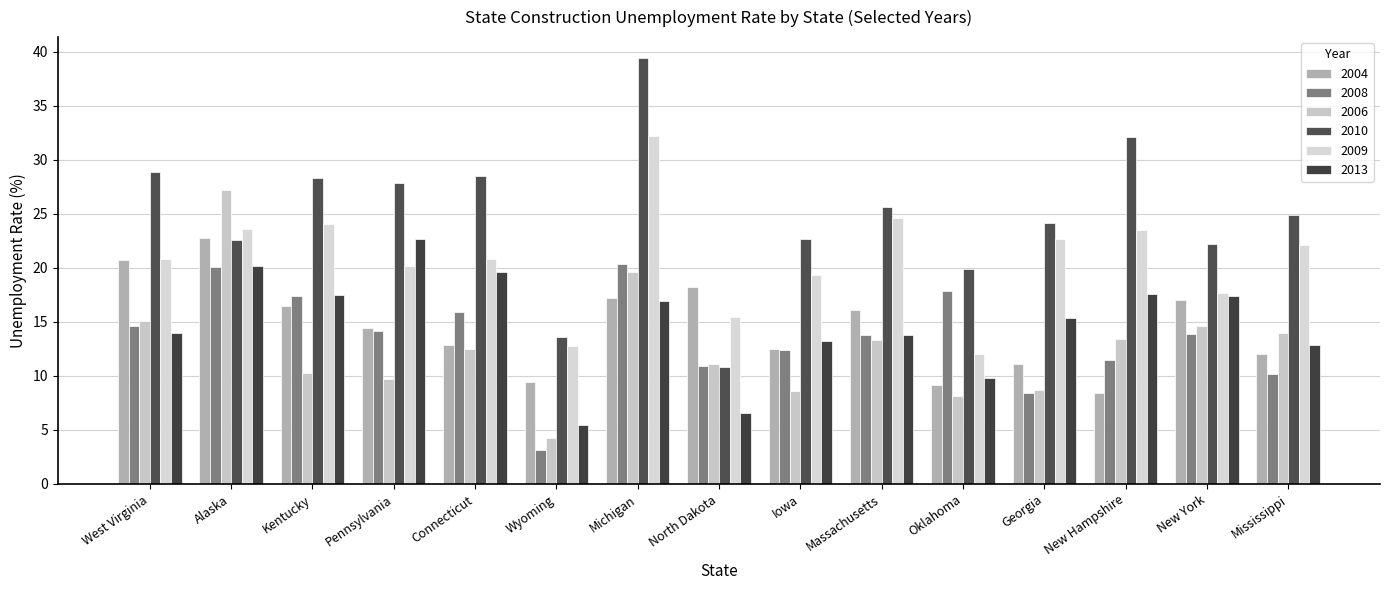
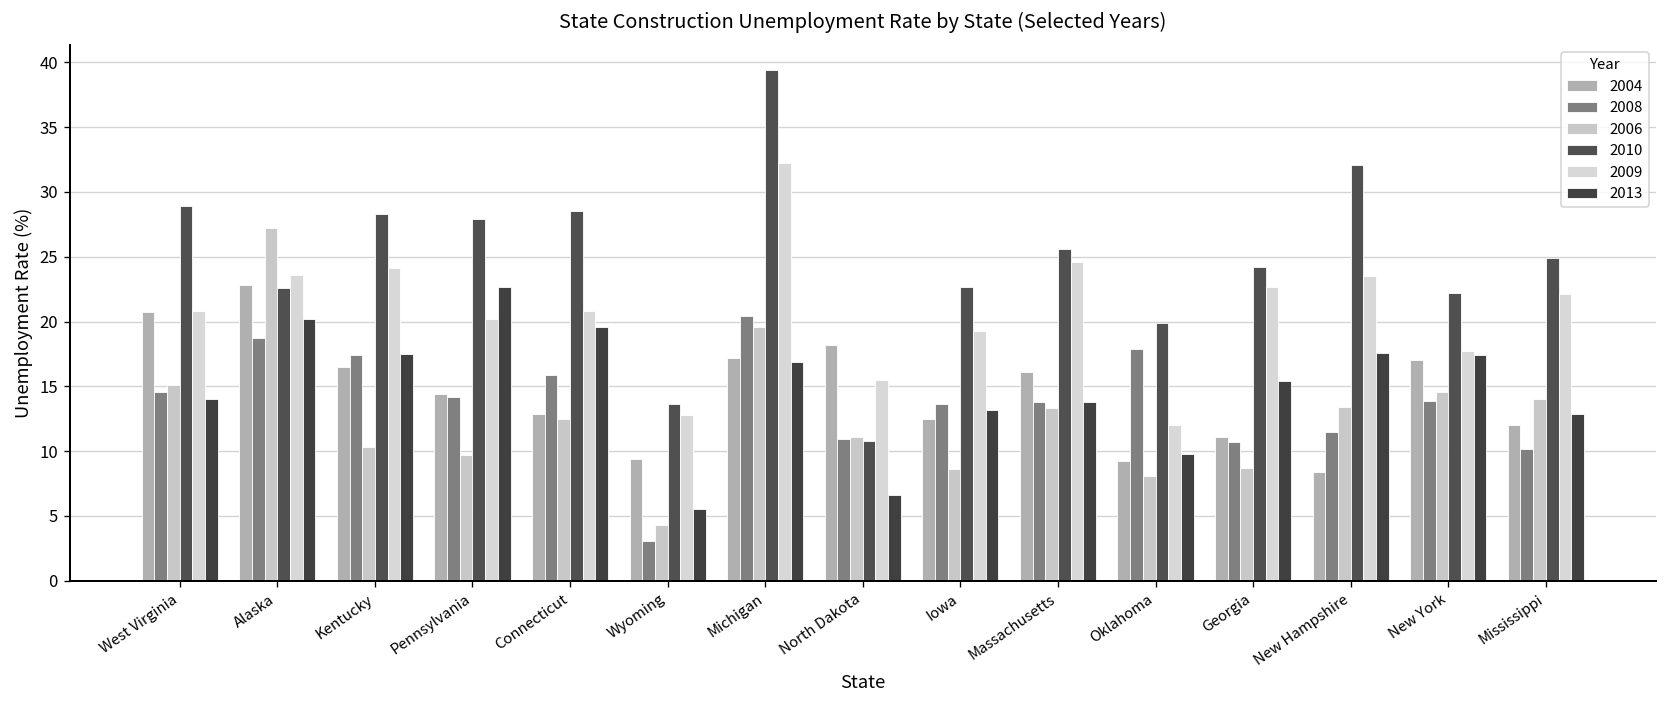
2008, Alaska: 20.1 -> 18.7
2008, Iowa: 12.4 -> 13.6
2008, Georgia: 8.4 -> 10.7
